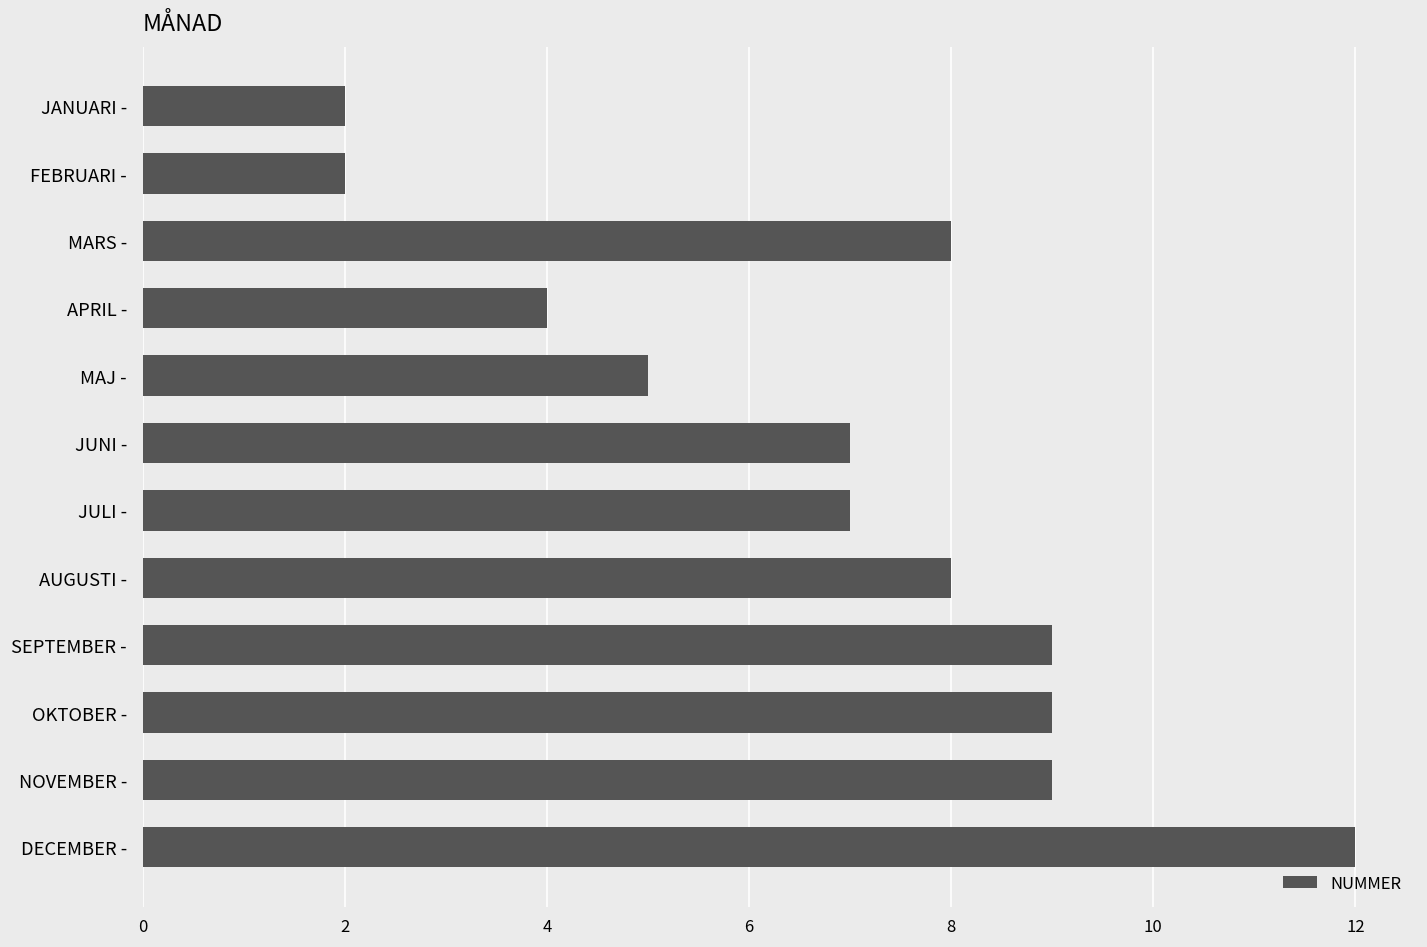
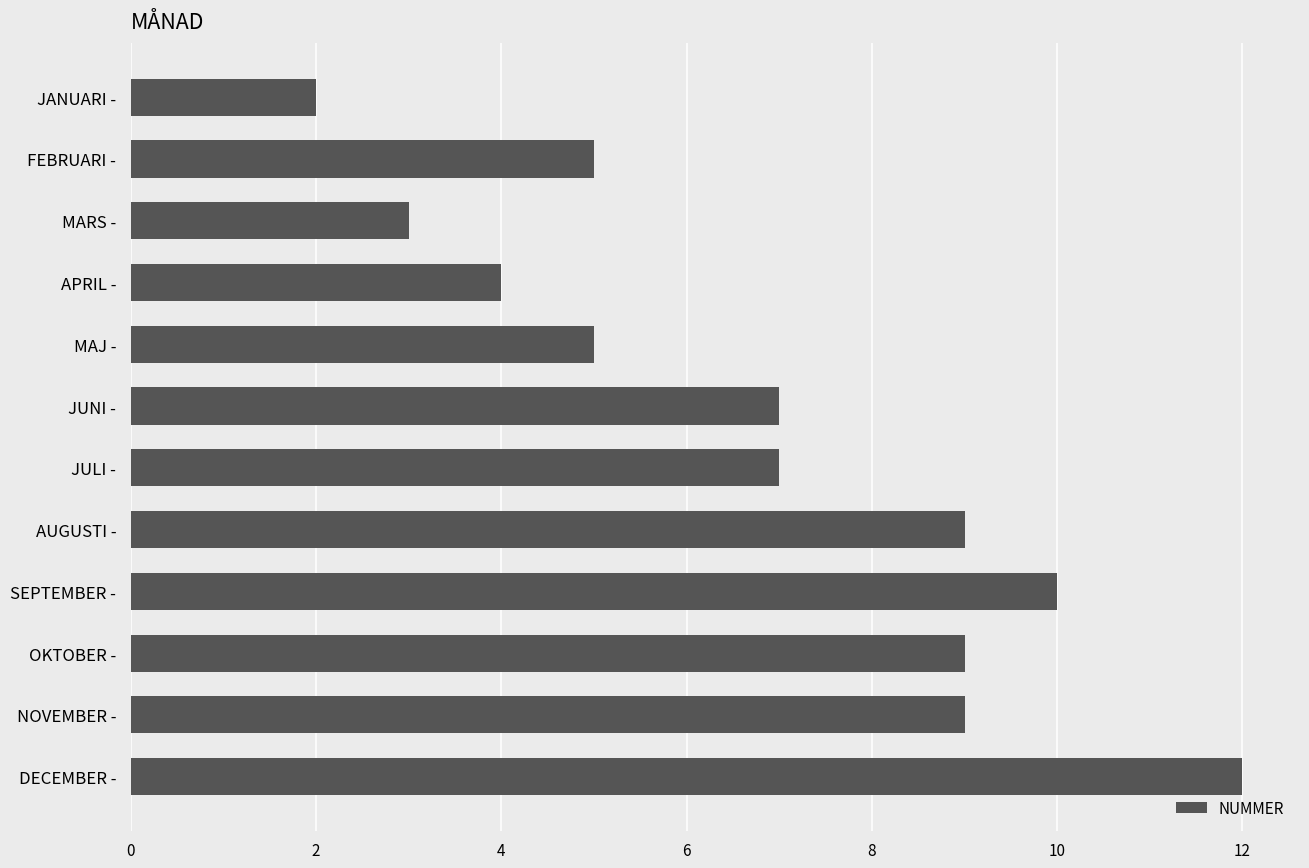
FEBRUARI -: 2 -> 5
MARS -: 8 -> 3
AUGUSTI -: 8 -> 9
SEPTEMBER -: 9 -> 10
